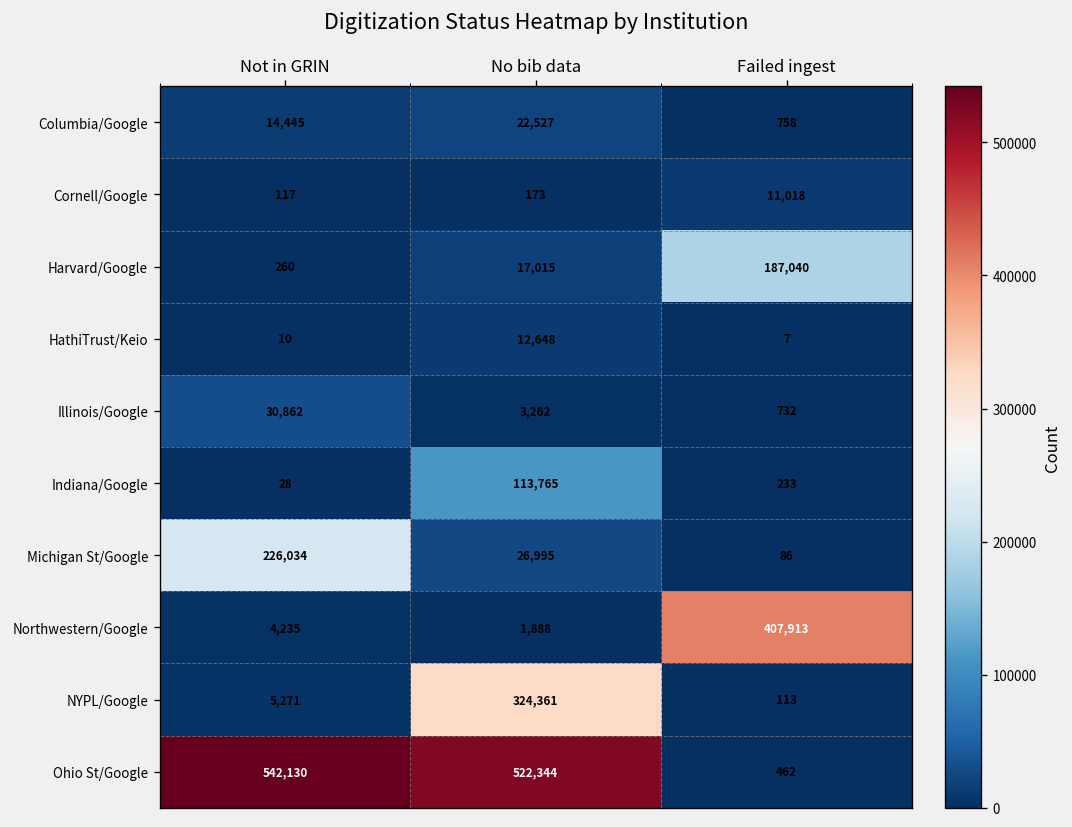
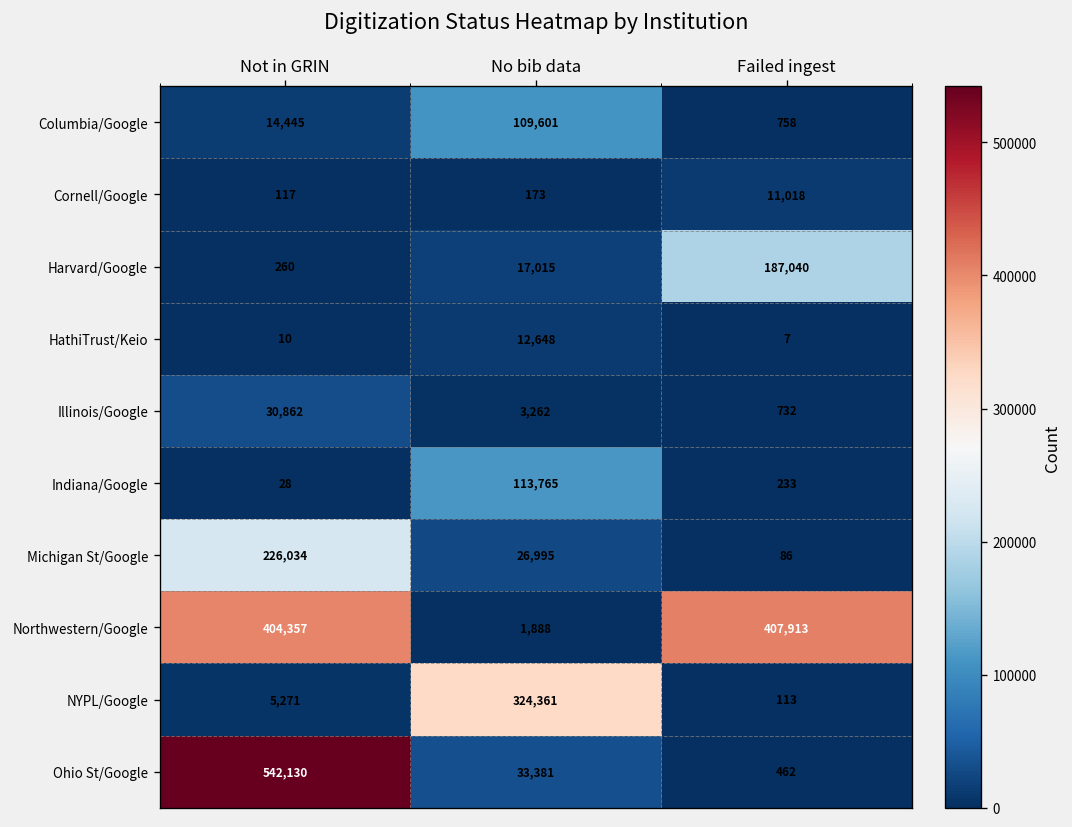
Columbia/Google, No bib data: 22,527 -> 109,601
Northwestern/Google, Not in GRIN: 4,235 -> 404,357
Ohio St/Google, No bib data: 522,344 -> 33,381
